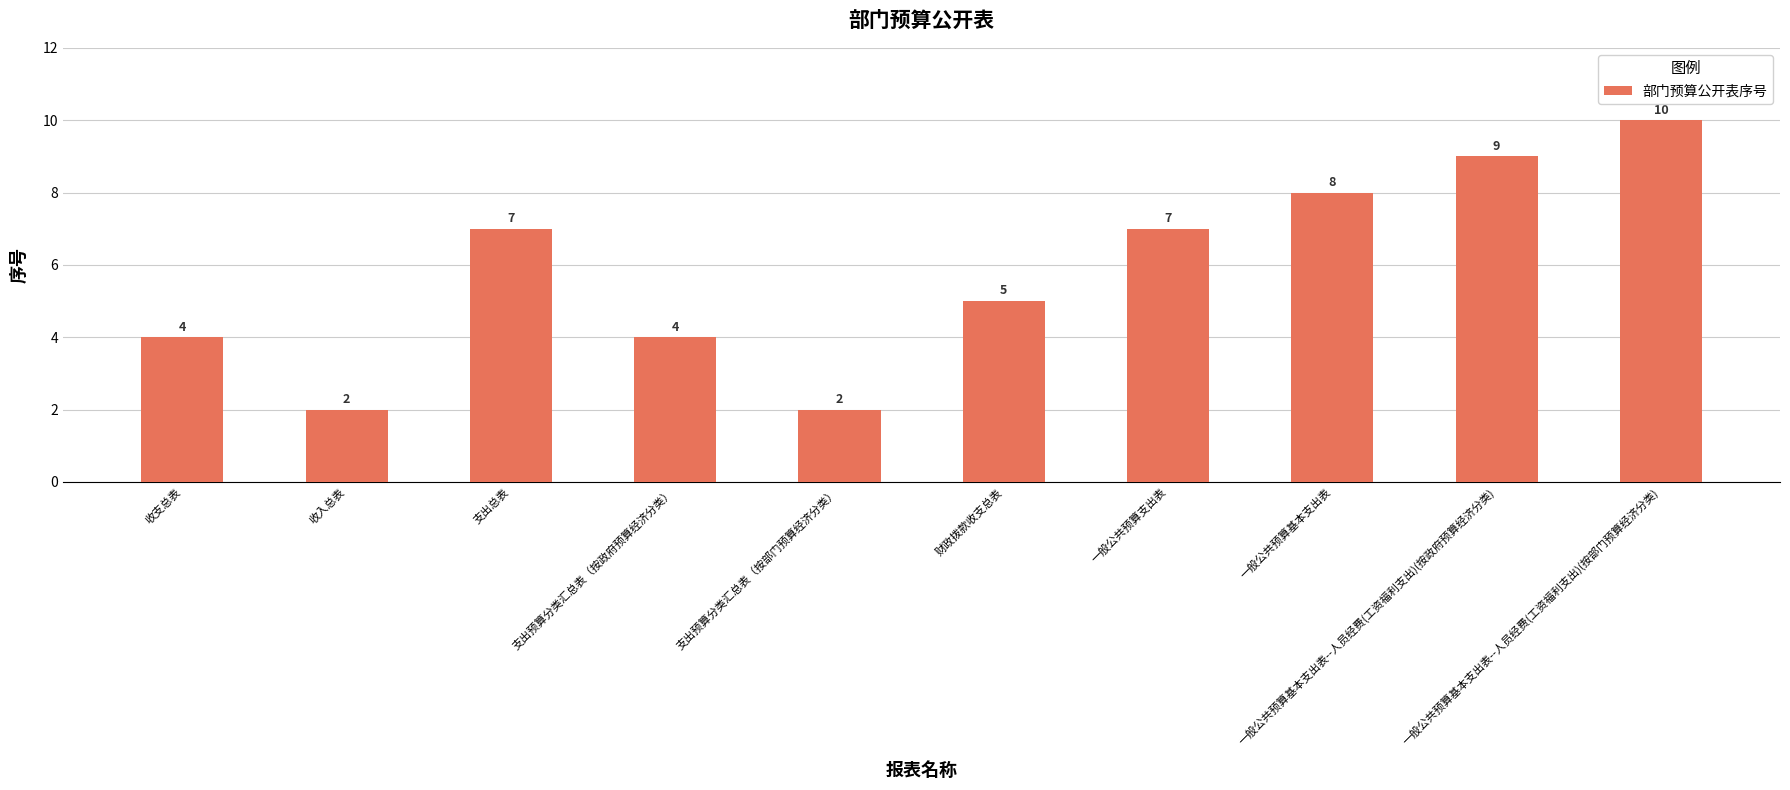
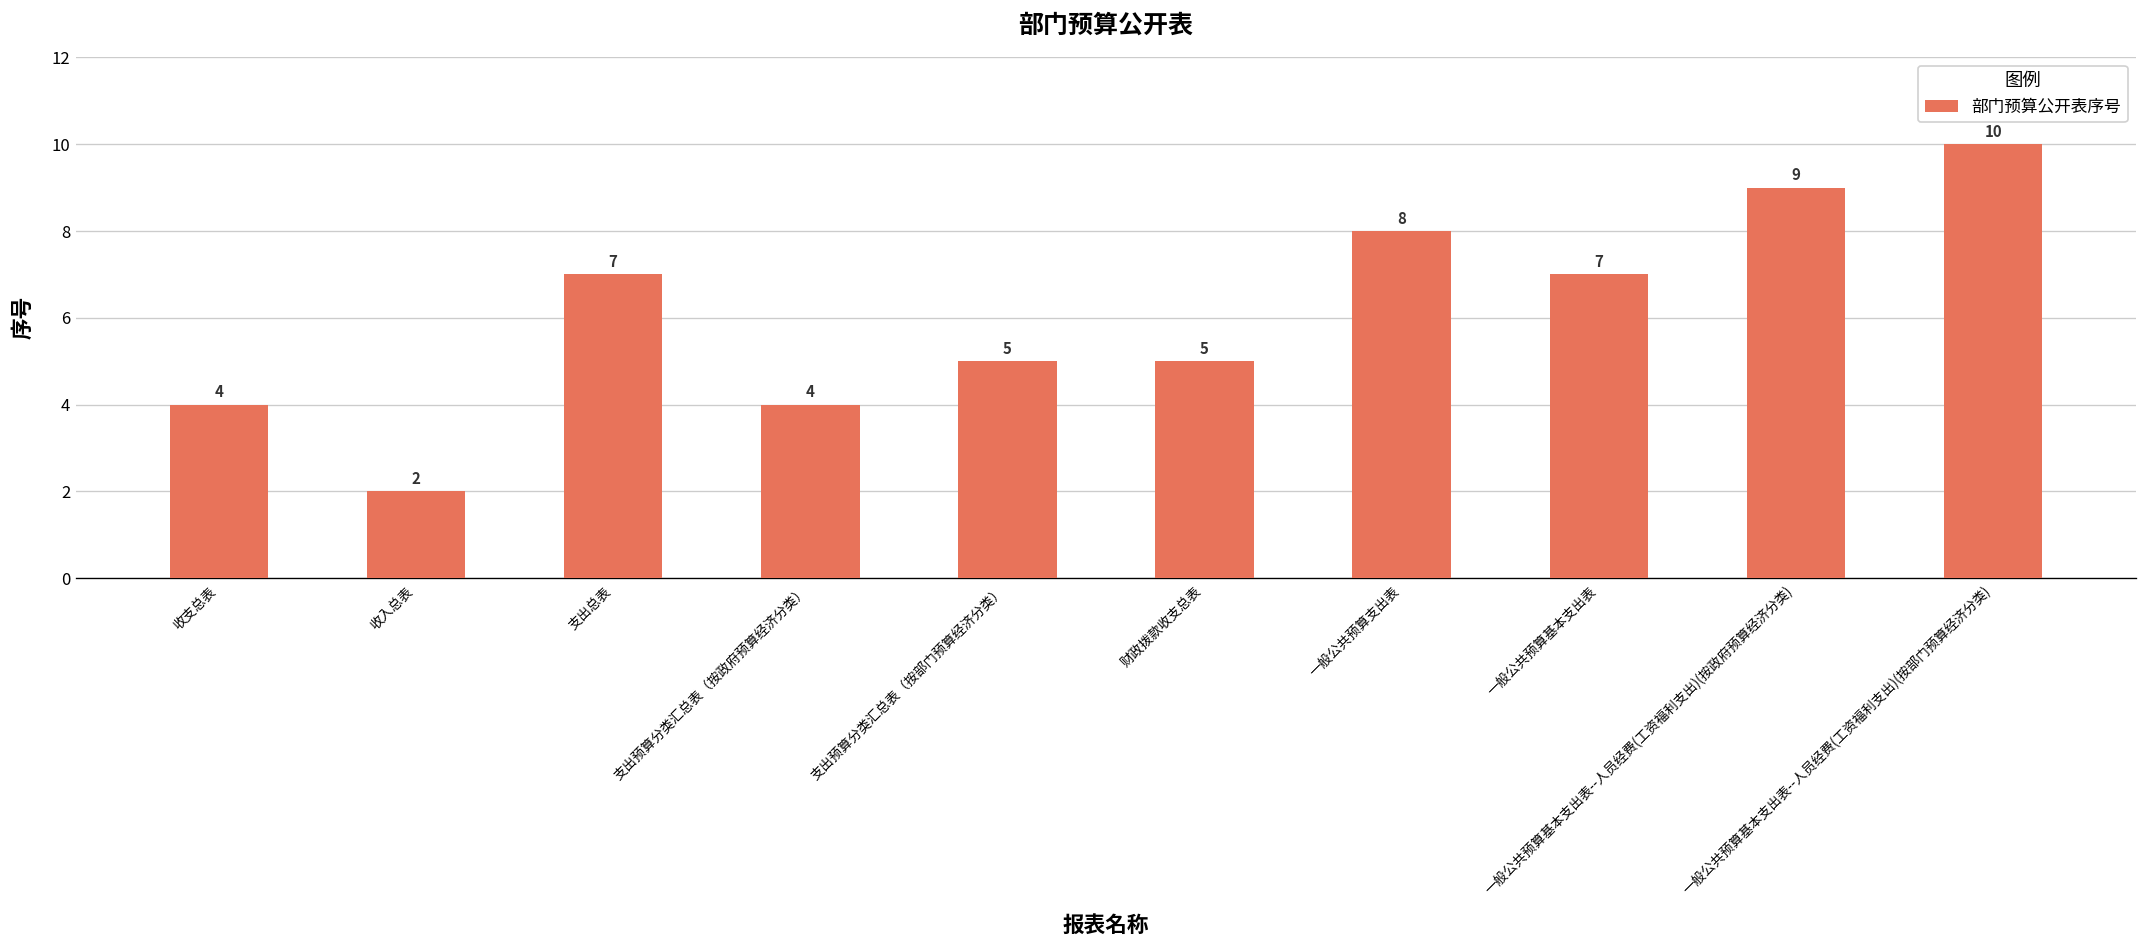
支出预算分类汇总表（按部门预算经济分类）: 2 -> 5
一般公共预算支出表: 7 -> 8
一般公共预算基本支出表: 8 -> 7
